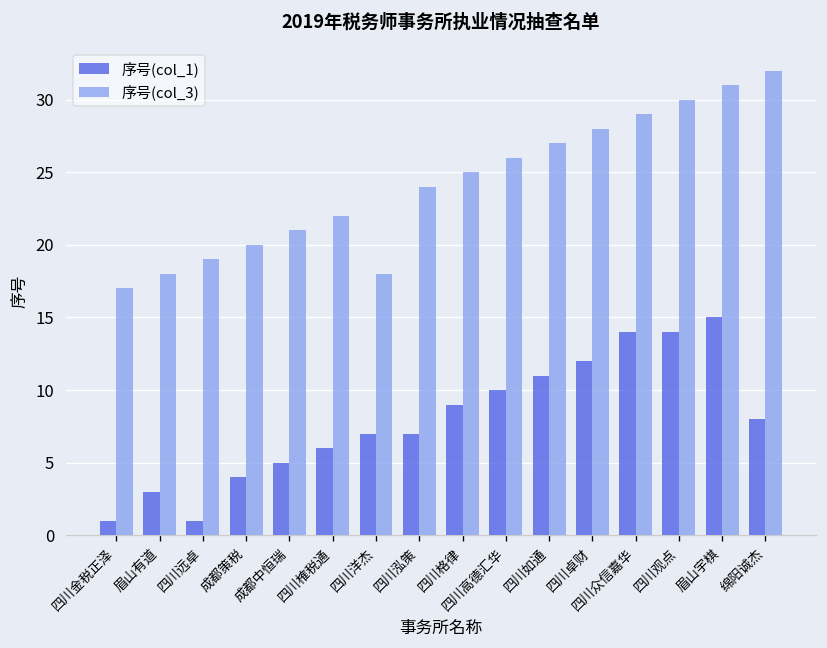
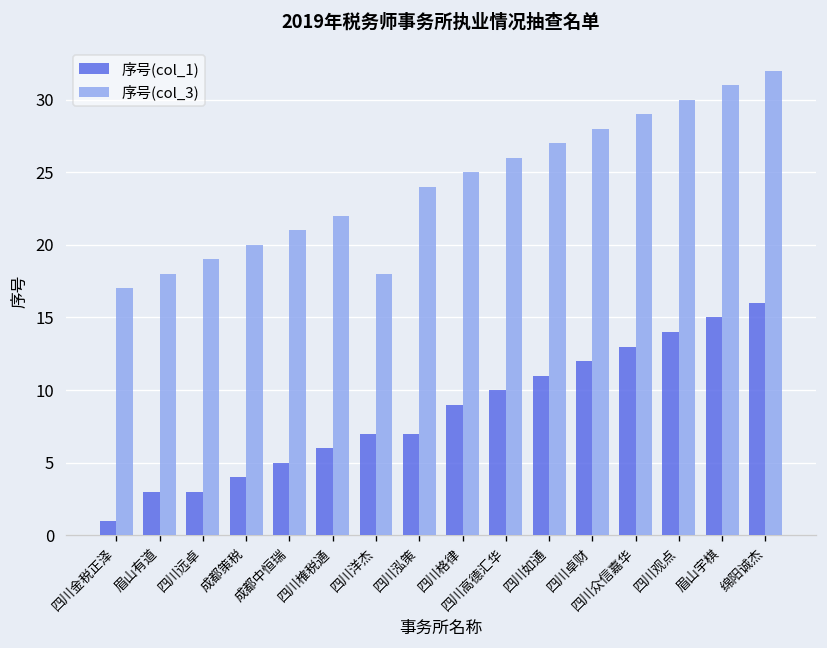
序号(col_1), 四川远卓: 1 -> 3
序号(col_1), 四川众信嘉华: 14 -> 13
序号(col_1), 绵阳诚杰: 8 -> 16
